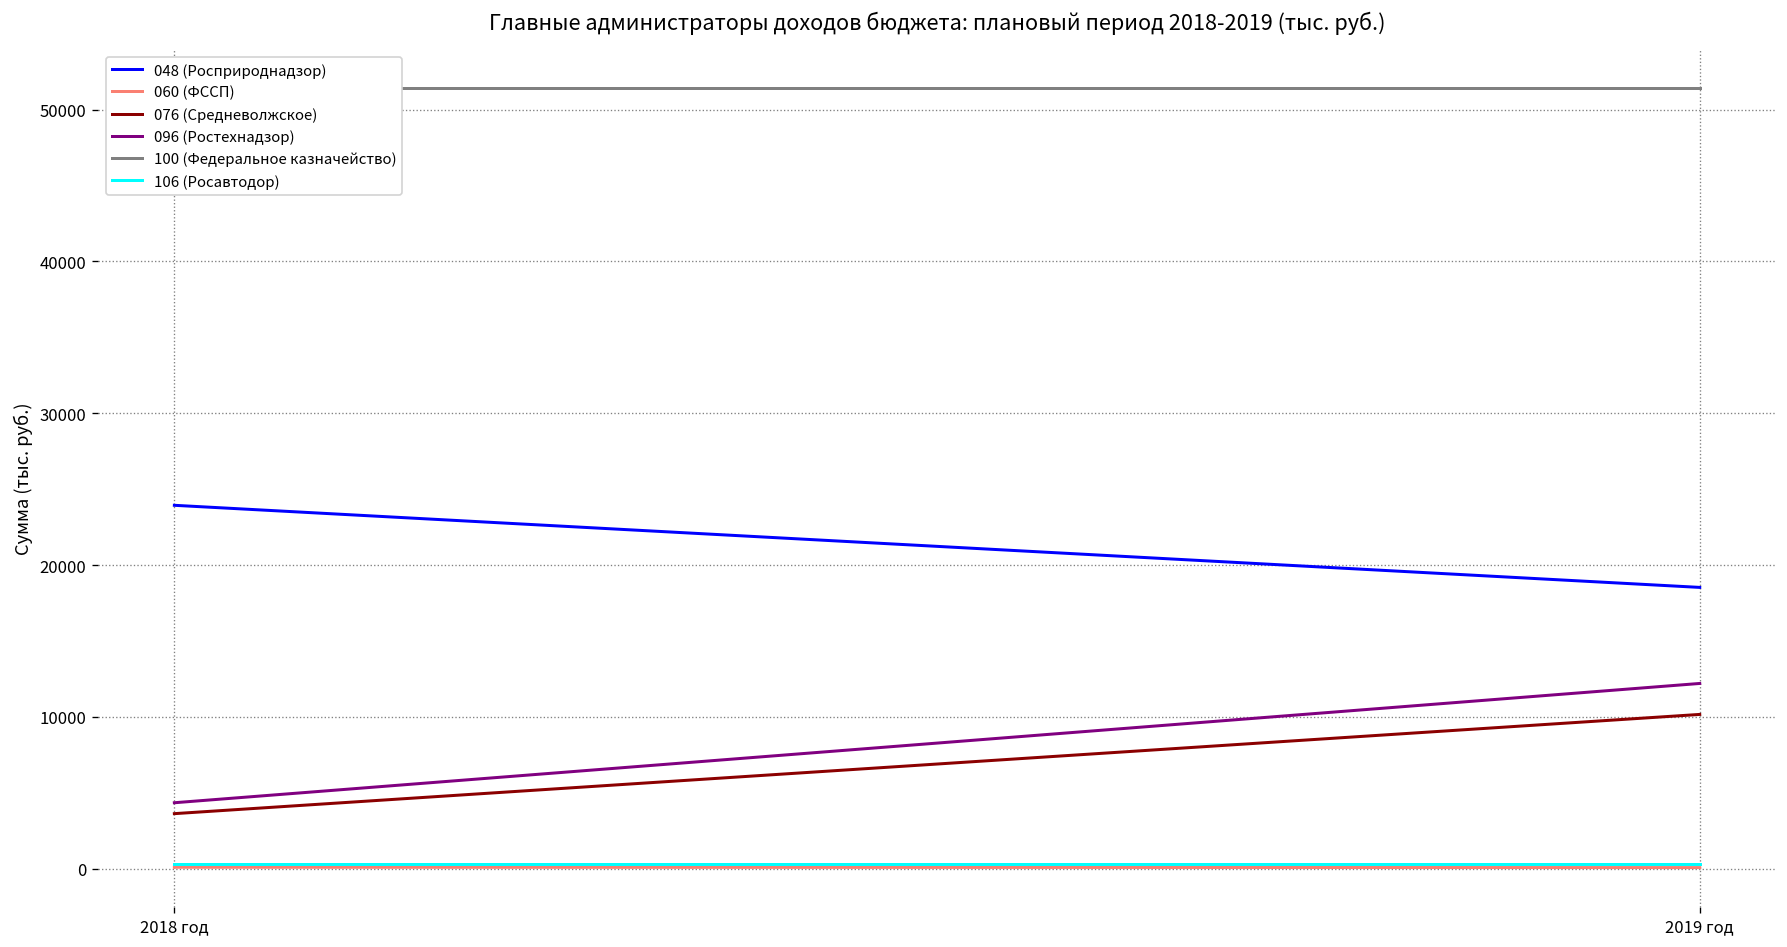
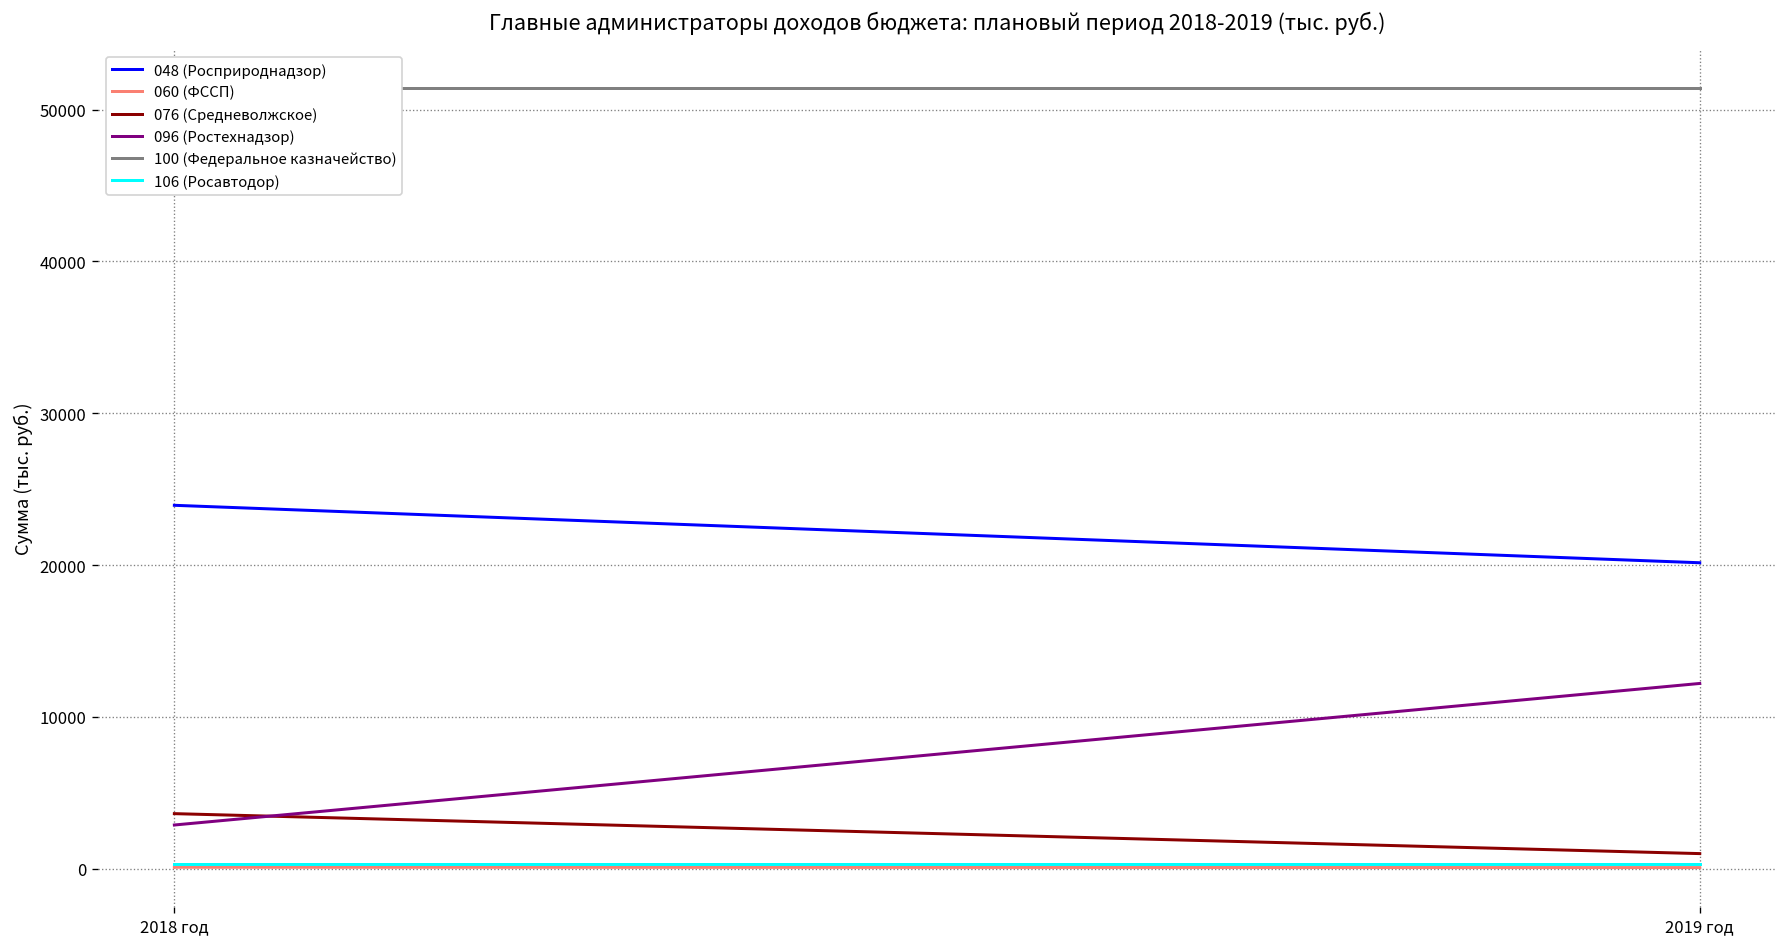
096 (Ростехнадзор), 2018 год: 4400 -> 2900
048 (Росприроднадзор), 2019 год: 18500 -> 20200
076 (Средневолжское), 2019 год: 10200 -> 1000
